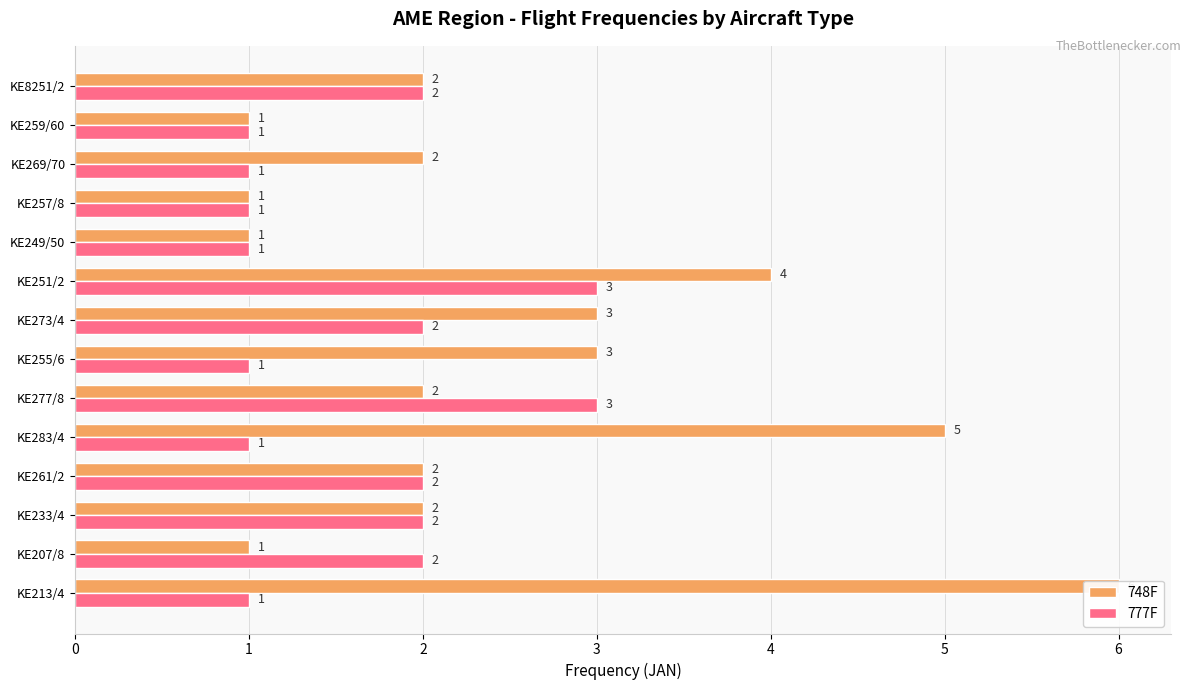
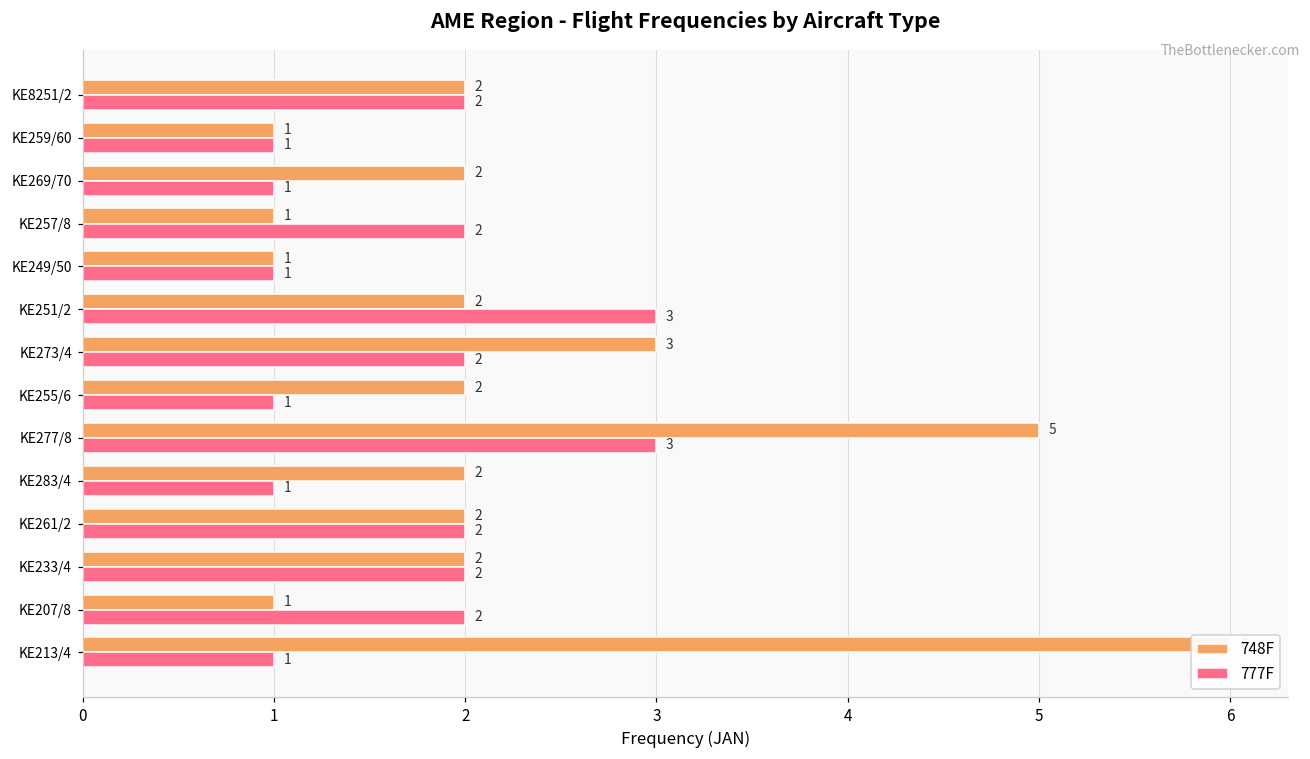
777F, KE257/8: 1 -> 2
748F, KE251/2: 4 -> 2
748F, KE255/6: 3 -> 2
748F, KE277/8: 2 -> 5
748F, KE283/4: 5 -> 2
